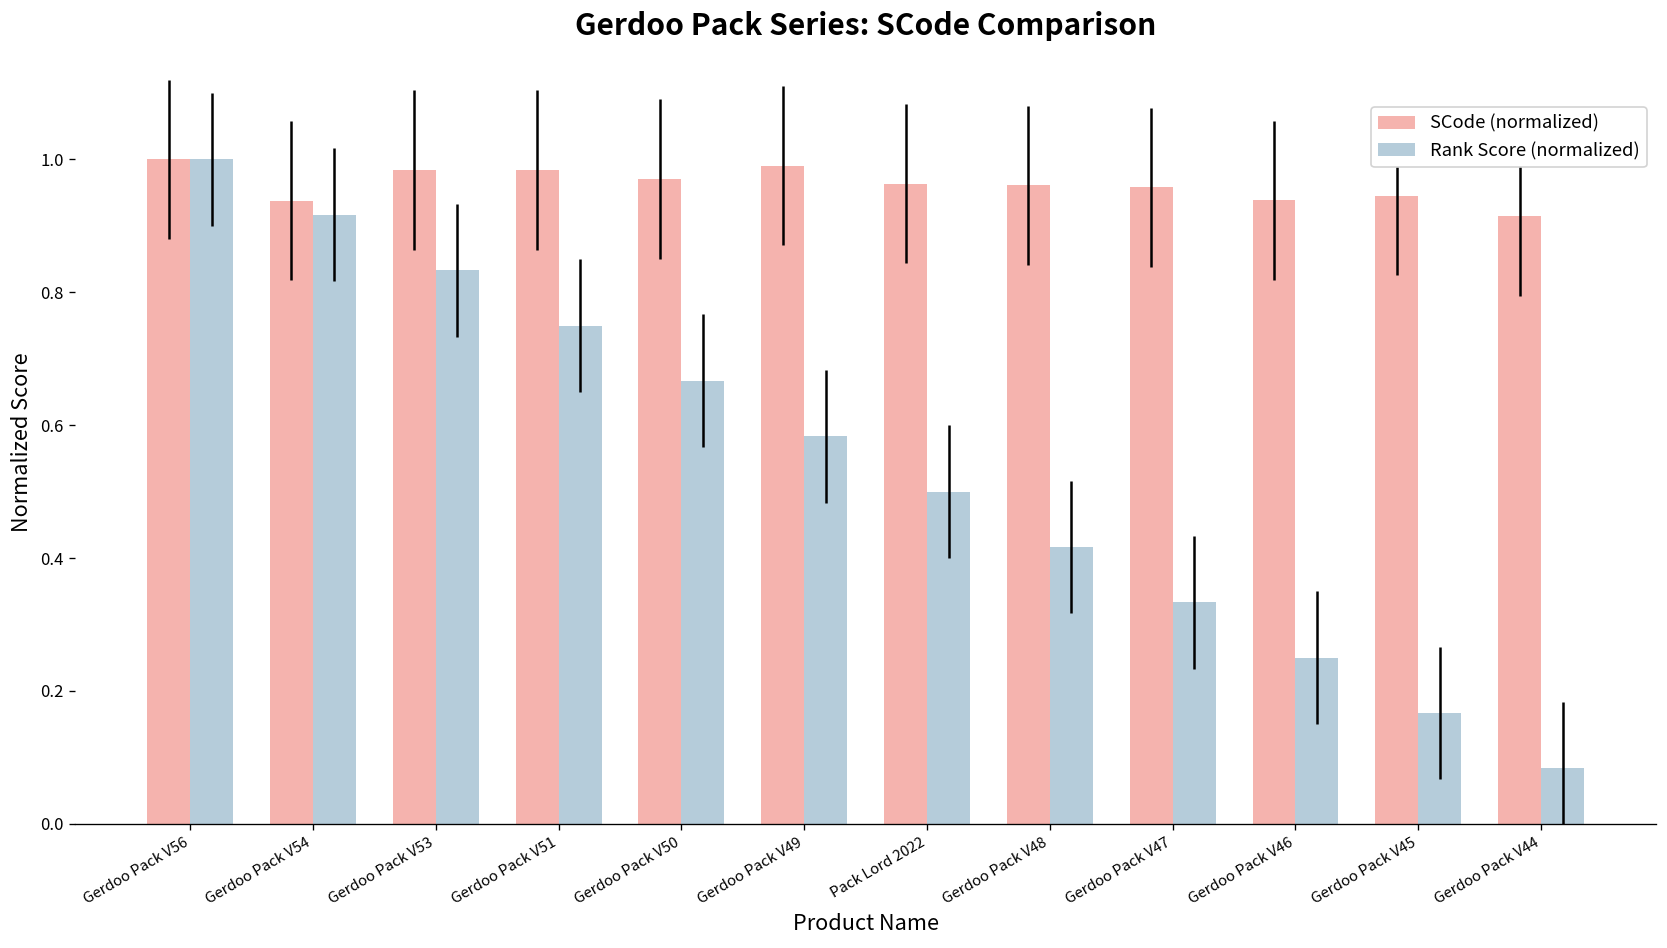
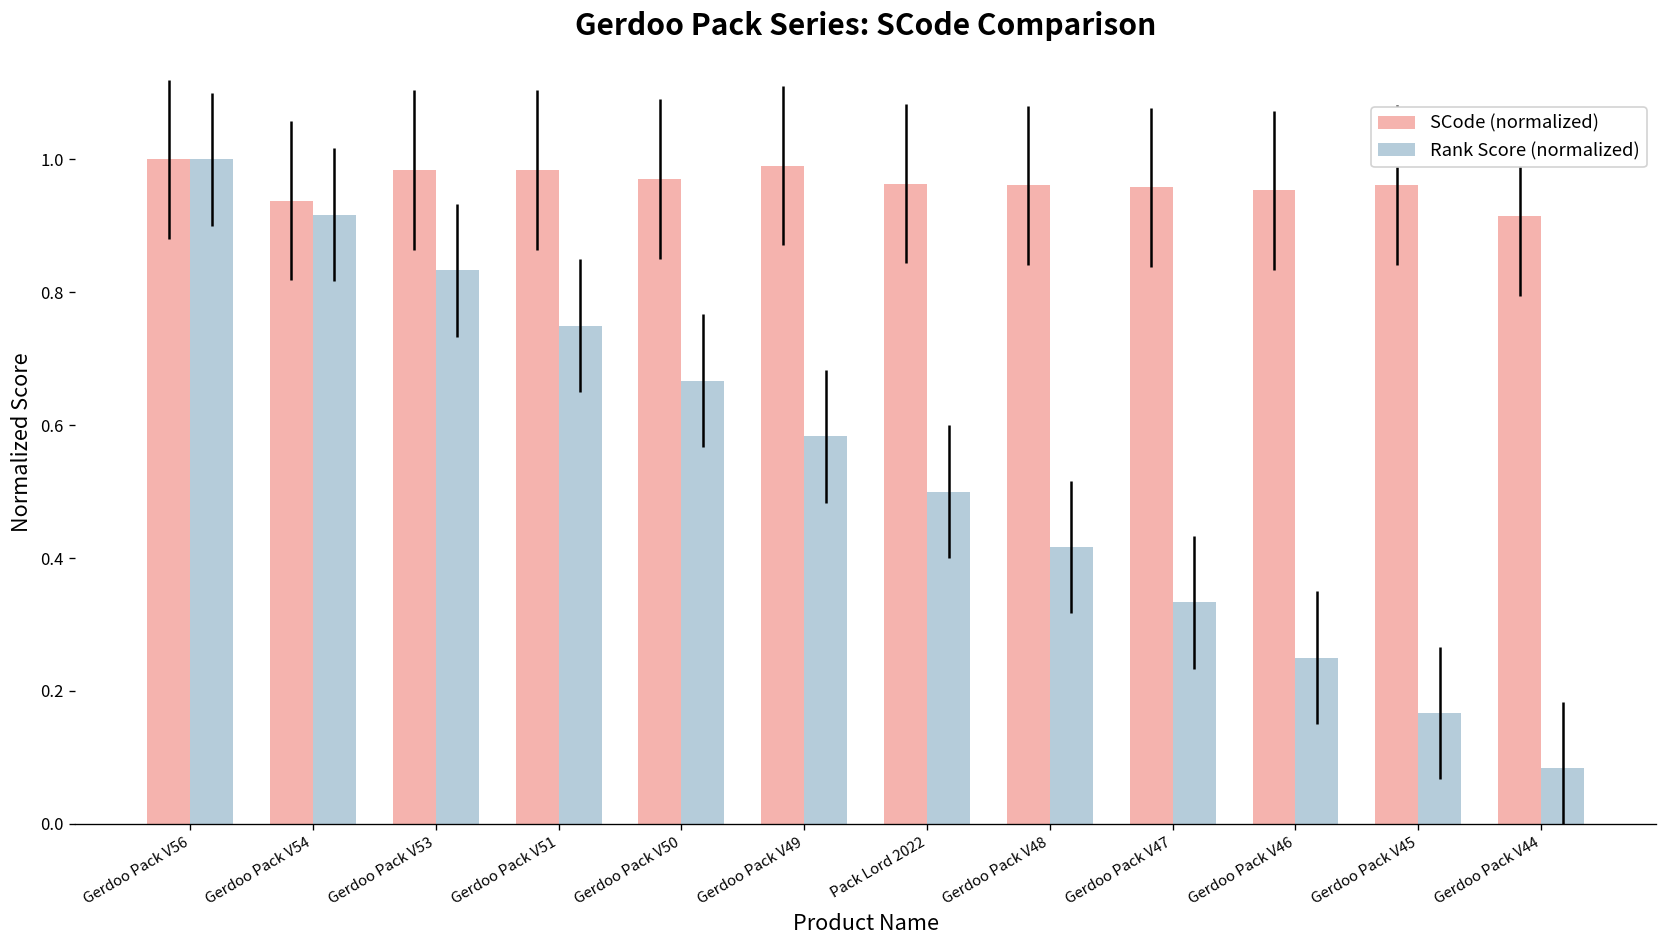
SCode (normalized), Gerdoo Pack V46: 0.94 -> 0.95
SCode (normalized), Gerdoo Pack V45: 0.95 -> 0.96
